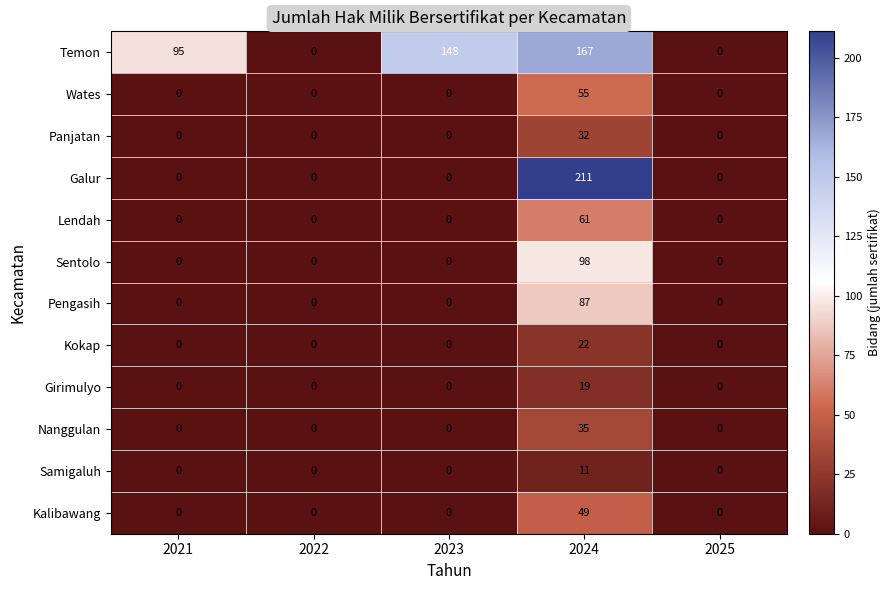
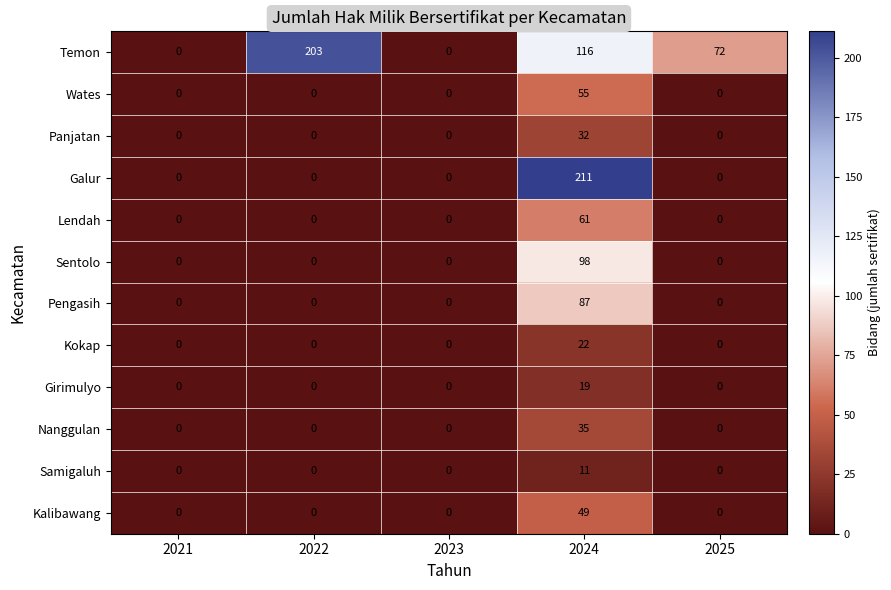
Temon, 2021: 95 -> 0
Temon, 2022: 0 -> 203
Temon, 2023: 148 -> 0
Temon, 2024: 167 -> 116
Temon, 2025: 0 -> 72
